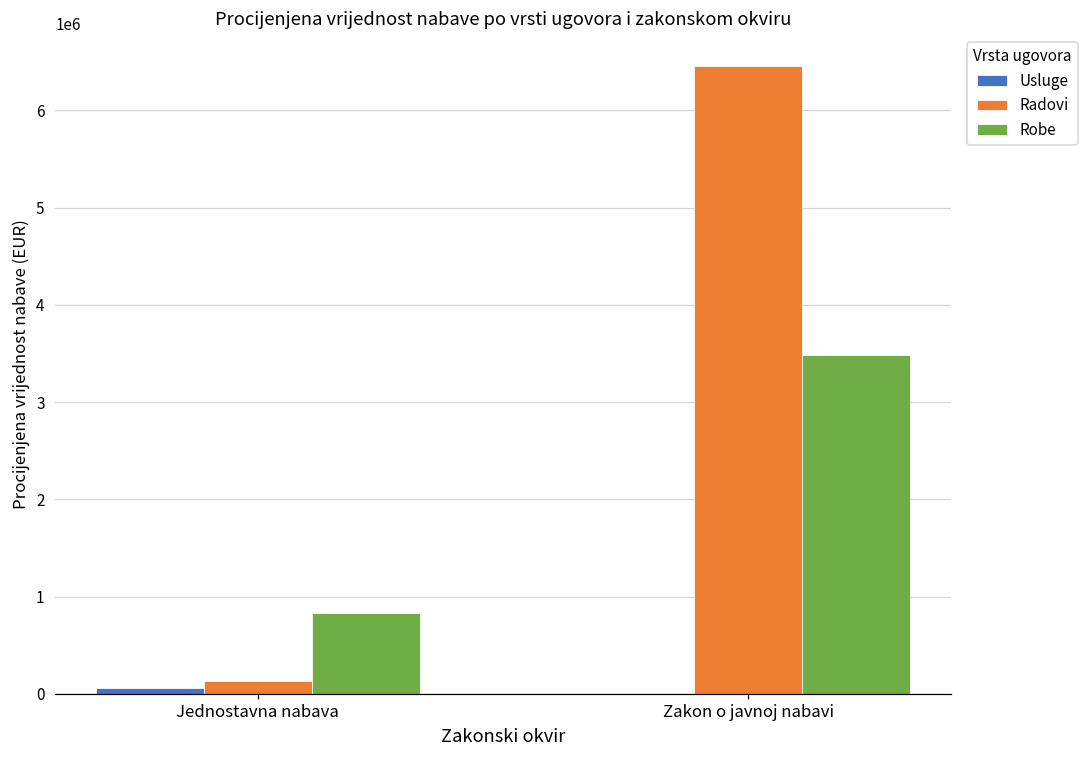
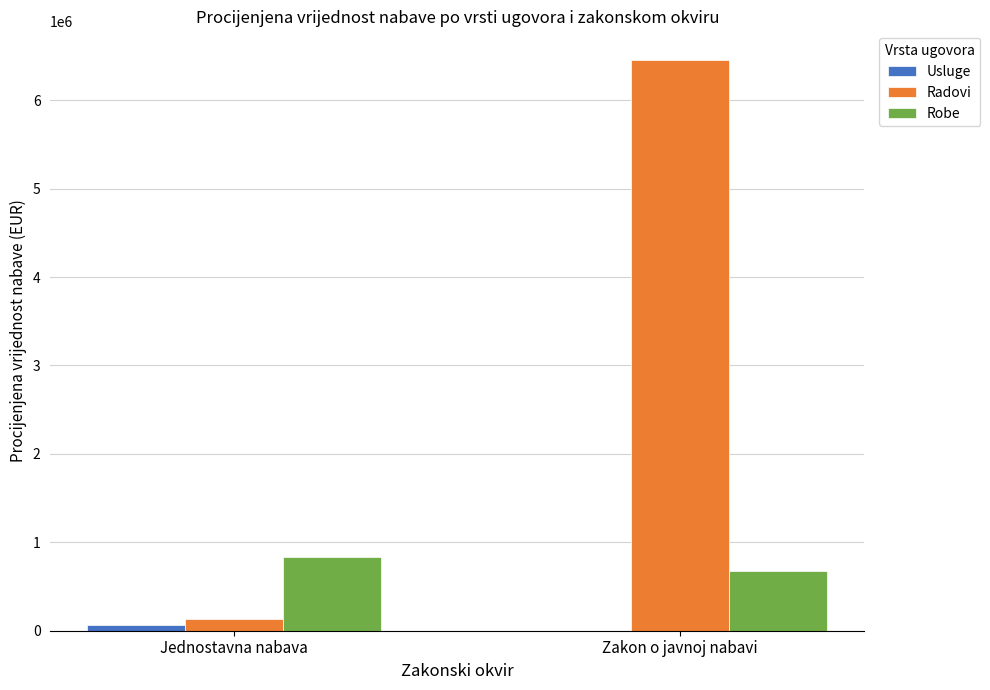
Robe, Zakon o javnoj nabavi: 3500000 -> 700000
